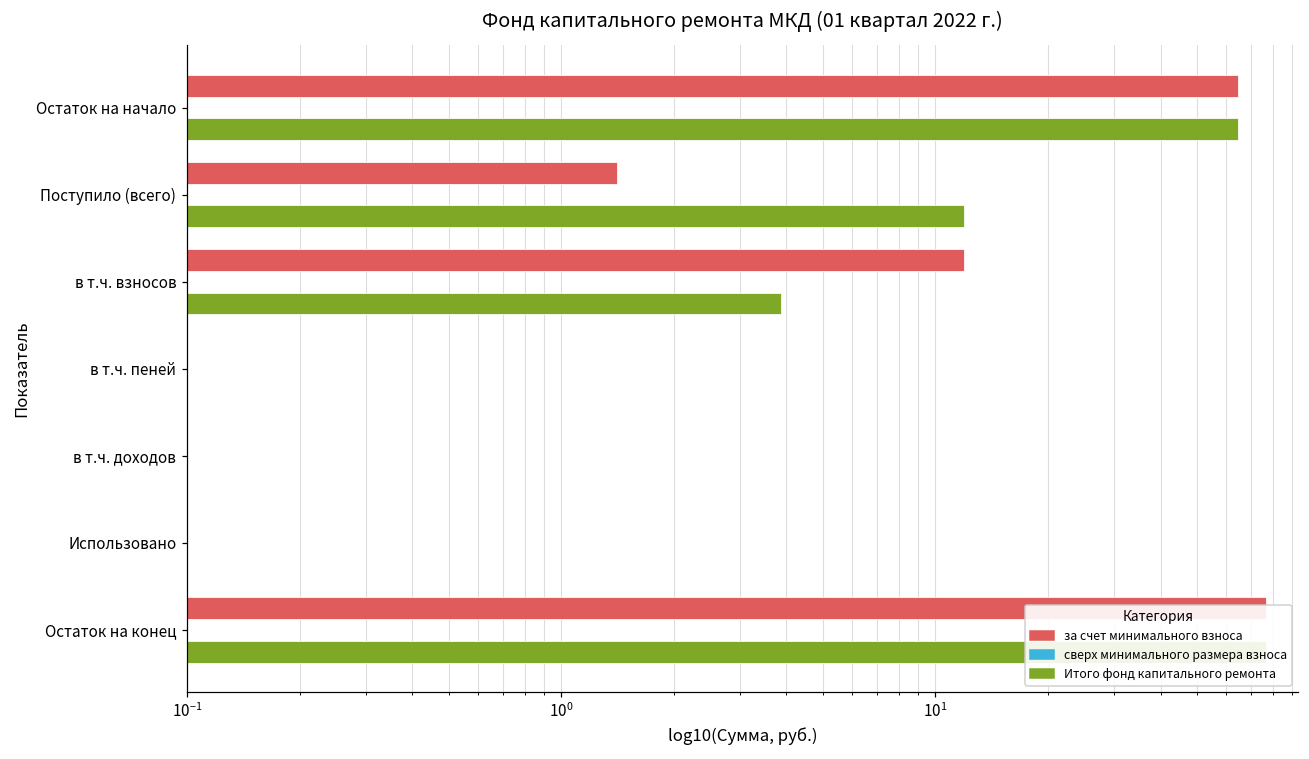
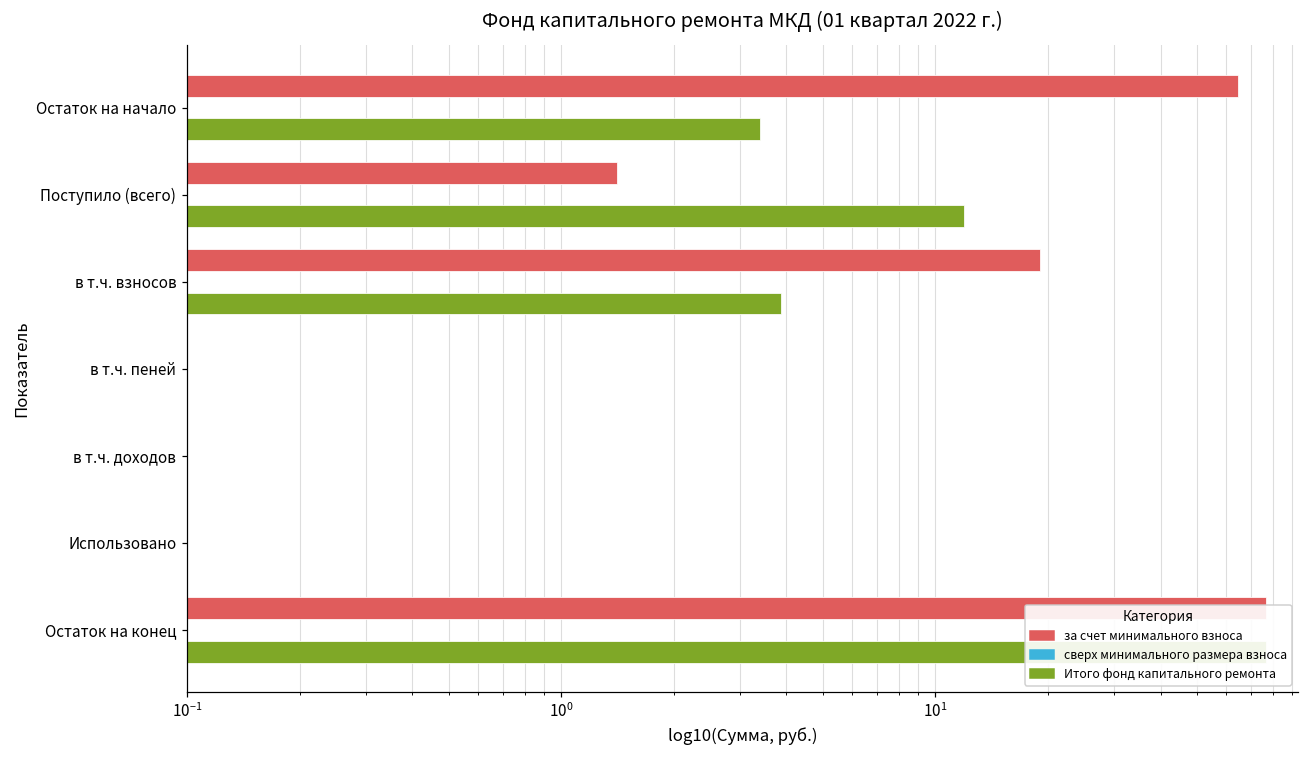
Итого фонд капитального ремонта, Остаток на начало: 64 -> 3.4
за счет минимального взноса, в т.ч. взносов: 12.0 -> 19
